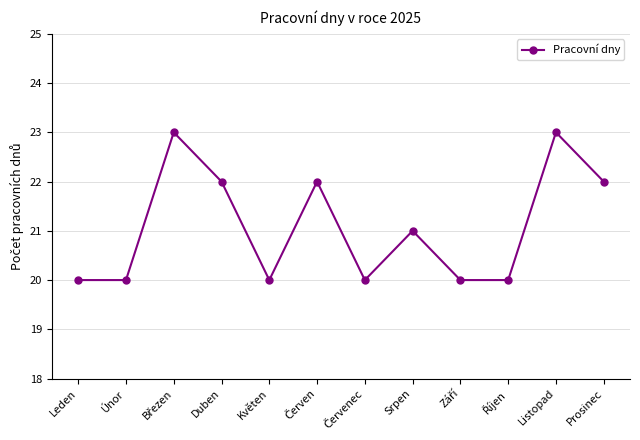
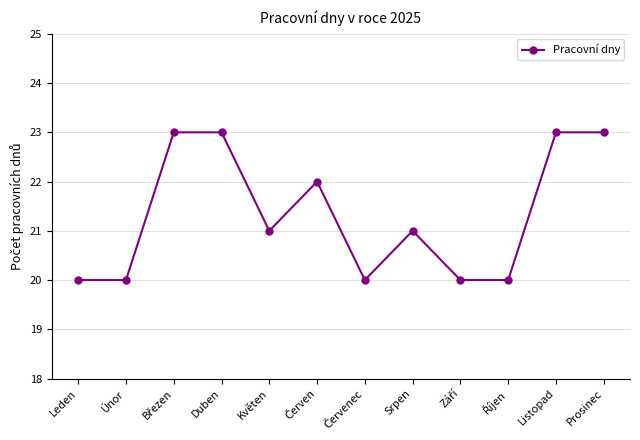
Duben: 22 -> 23
Květen: 20 -> 21
Prosinec: 22 -> 23
